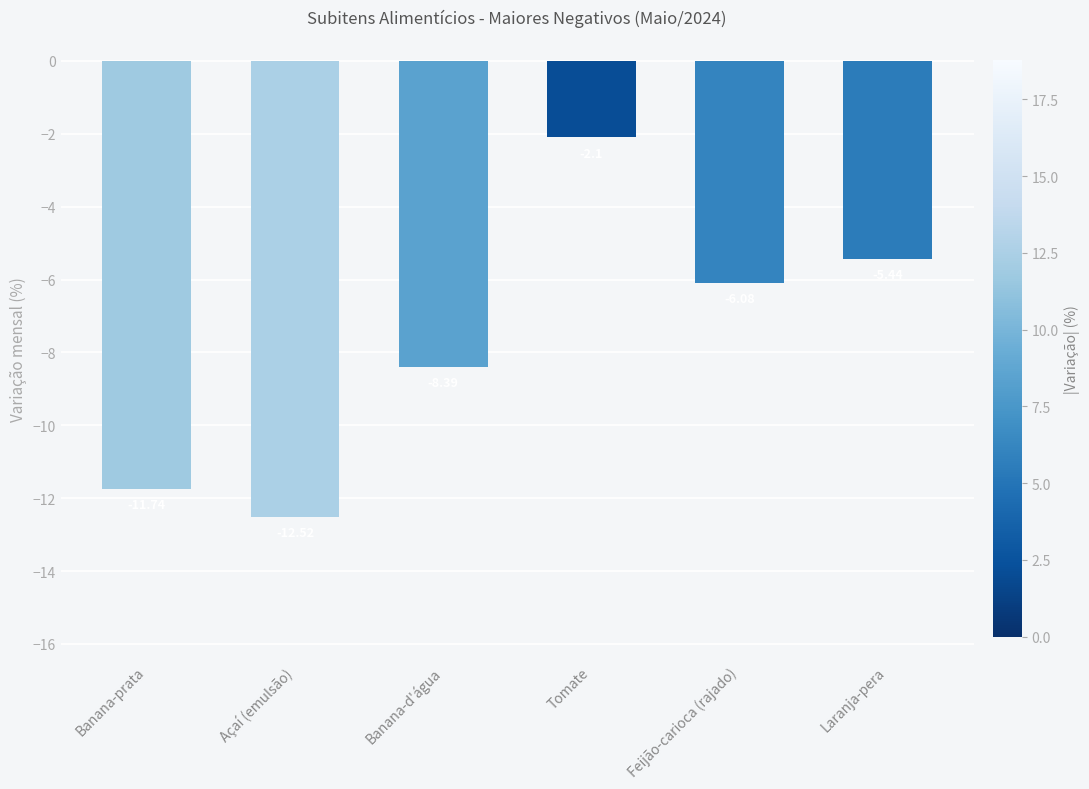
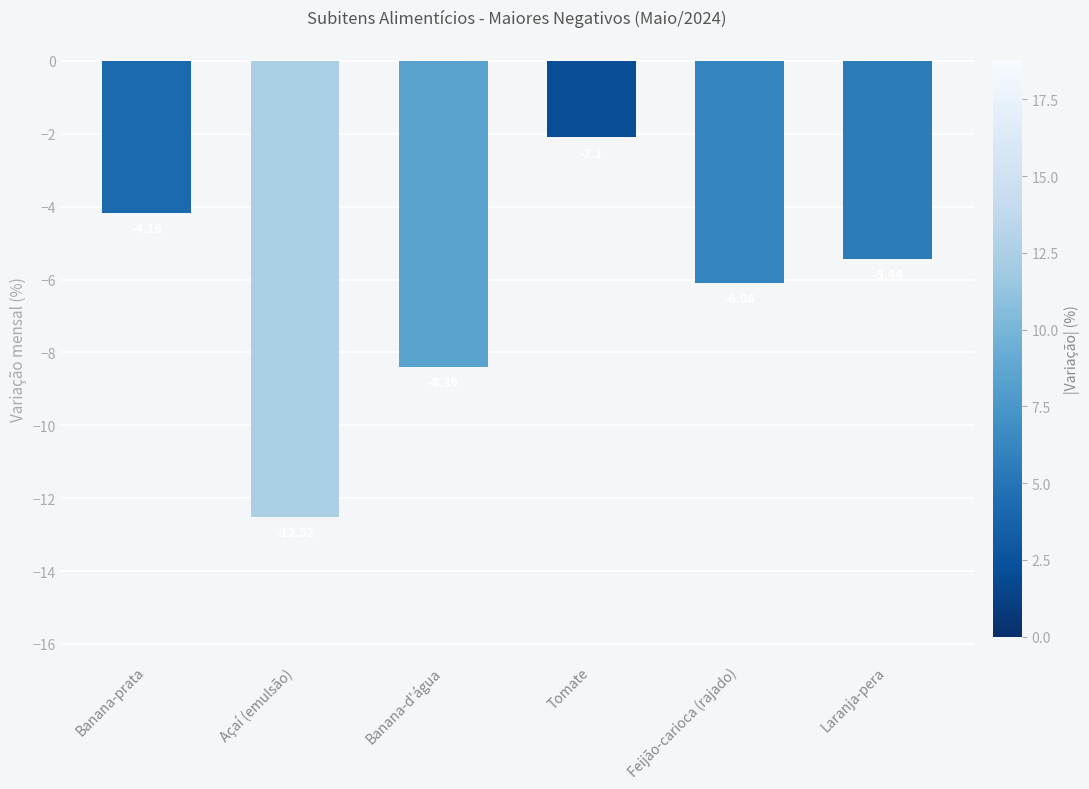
Banana-prata: -11.7 -> -4.2
